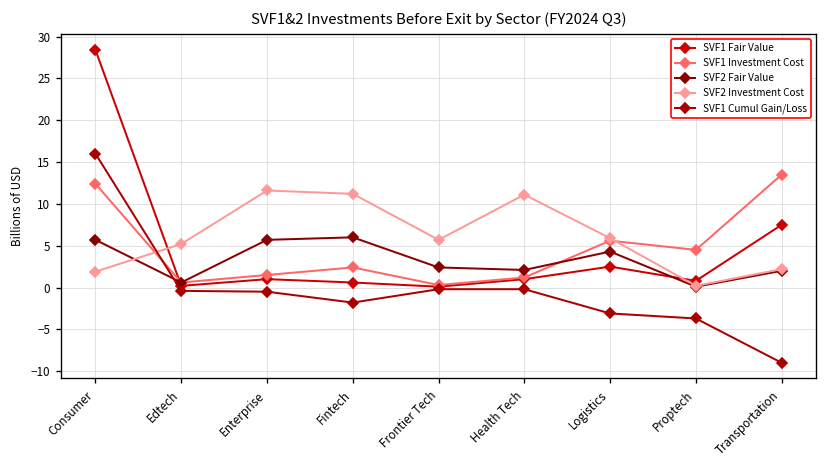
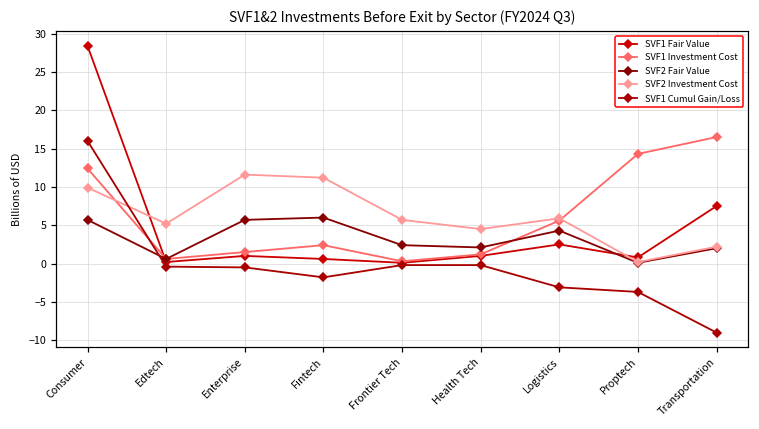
SVF2 Investment Cost, Consumer: 2 -> 10
SVF2 Investment Cost, Health Tech: 11 -> 5
SVF1 Investment Cost, Proptech: 5 -> 14
SVF1 Investment Cost, Transportation: 14 -> 17
